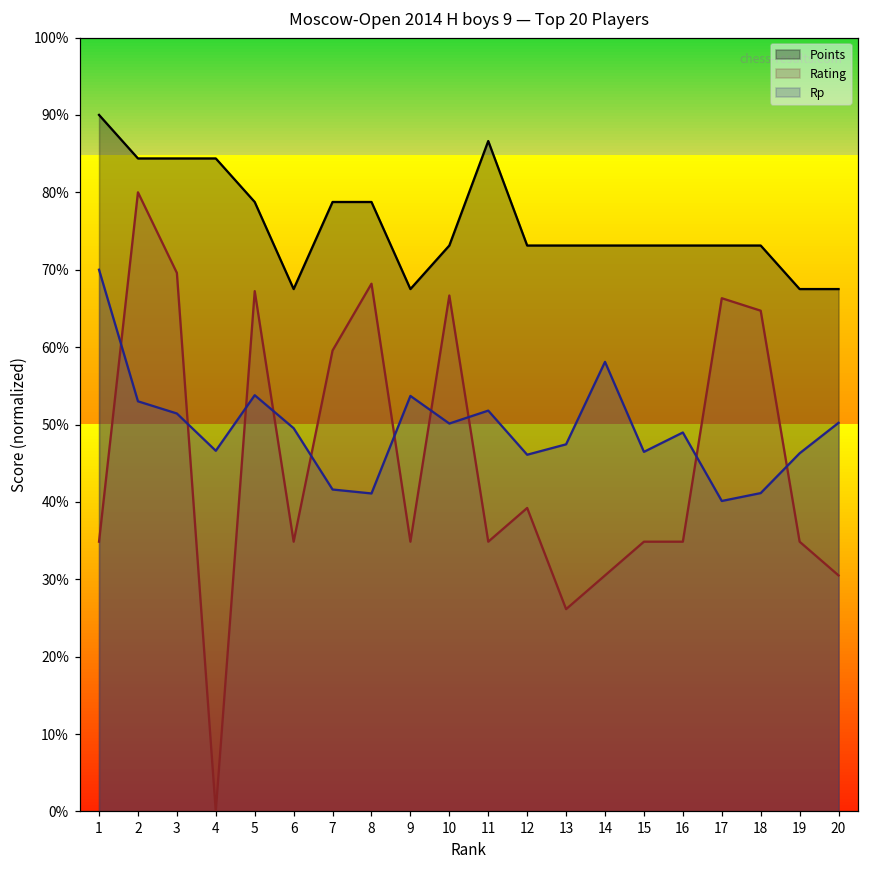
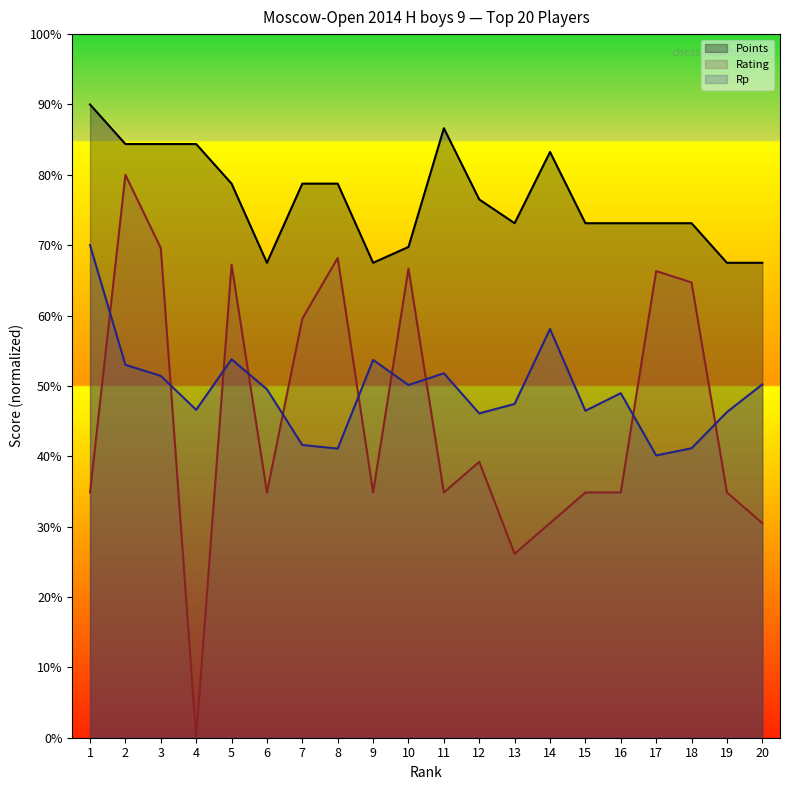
Points, 10: 73% -> 70%
Points, 12: 73% -> 77%
Points, 14: 73% -> 83%
